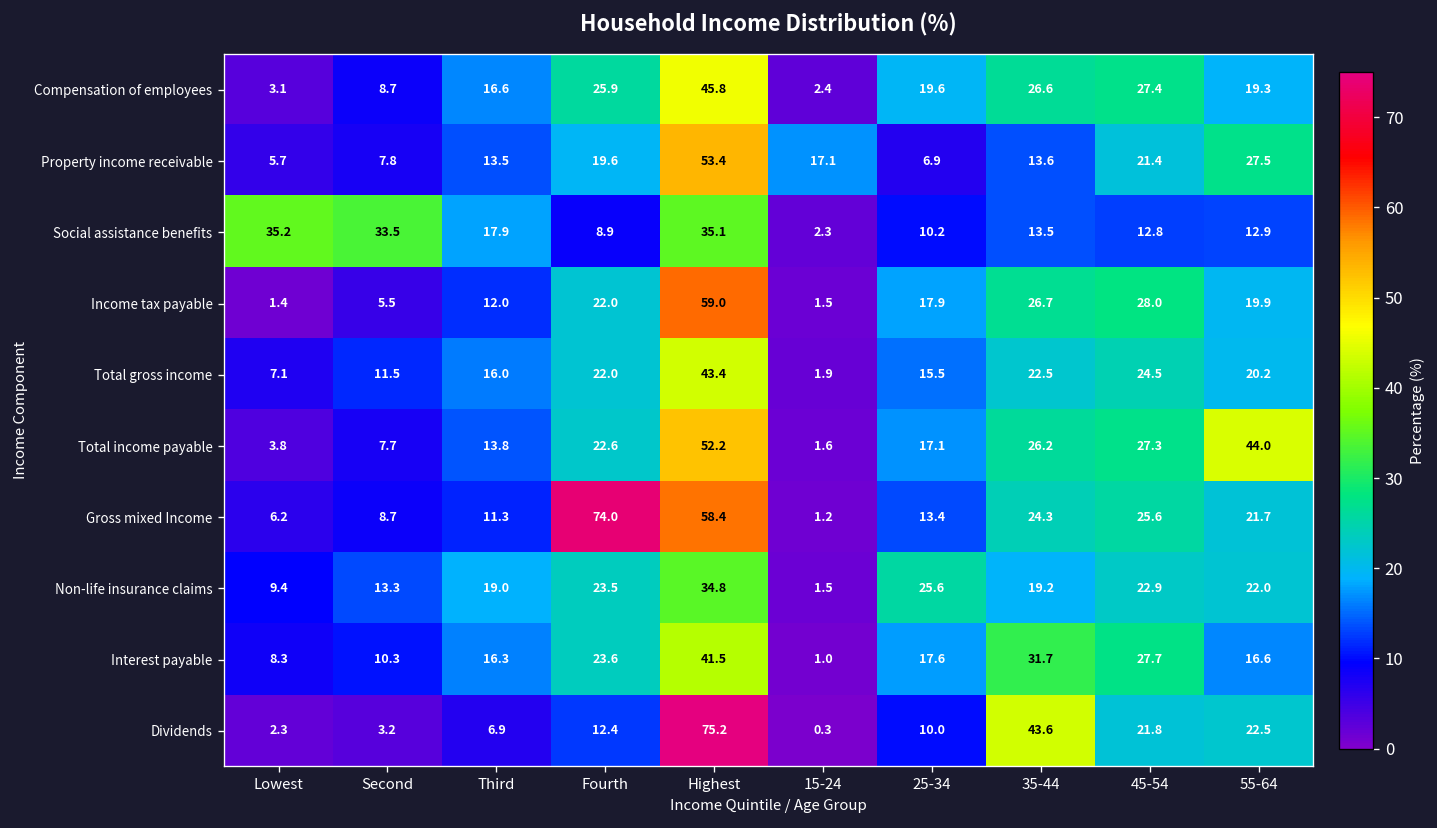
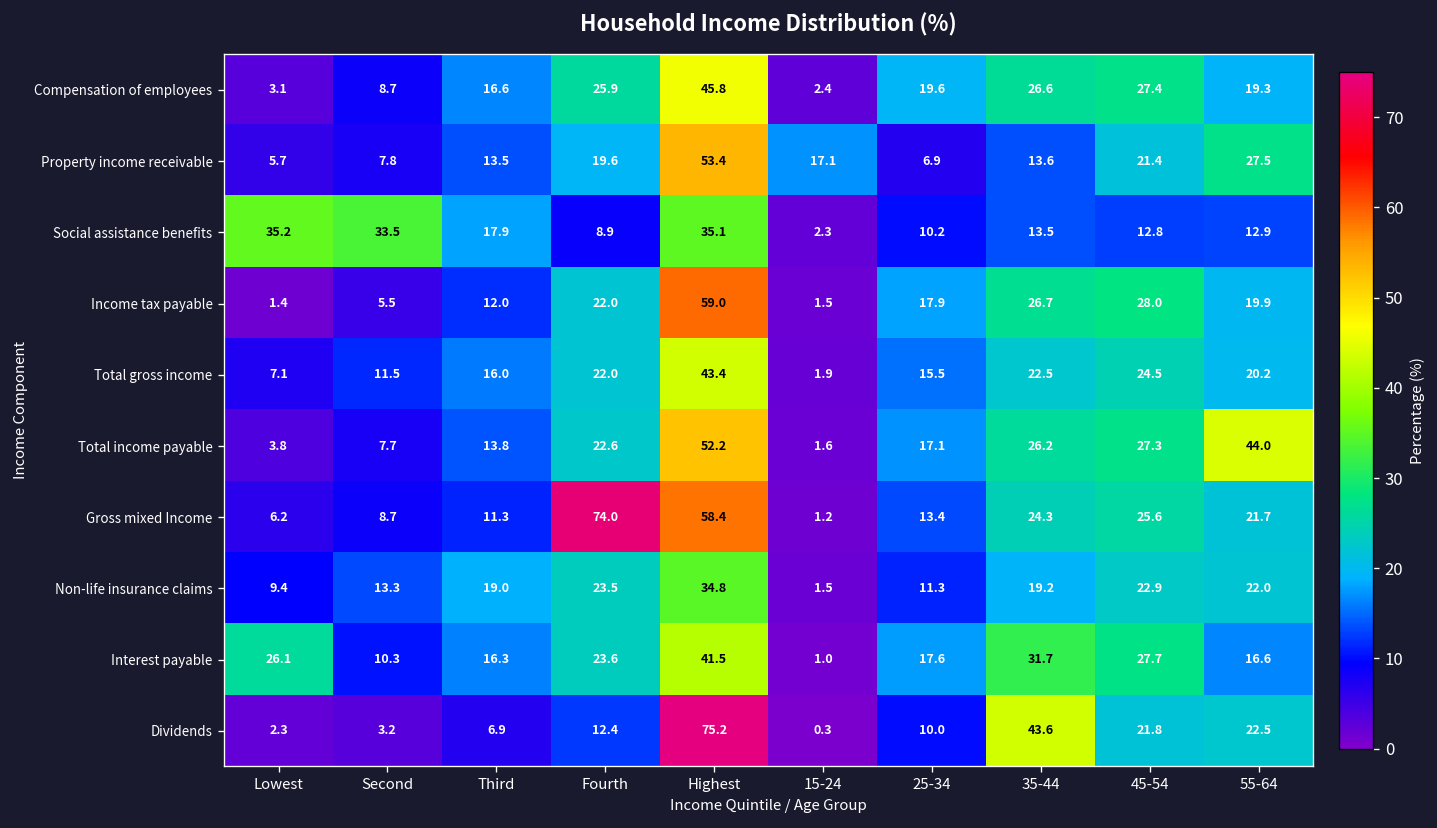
Non-life insurance claims, 25-34: 25.6 -> 11.3
Interest payable, Lowest: 8.3 -> 26.1
